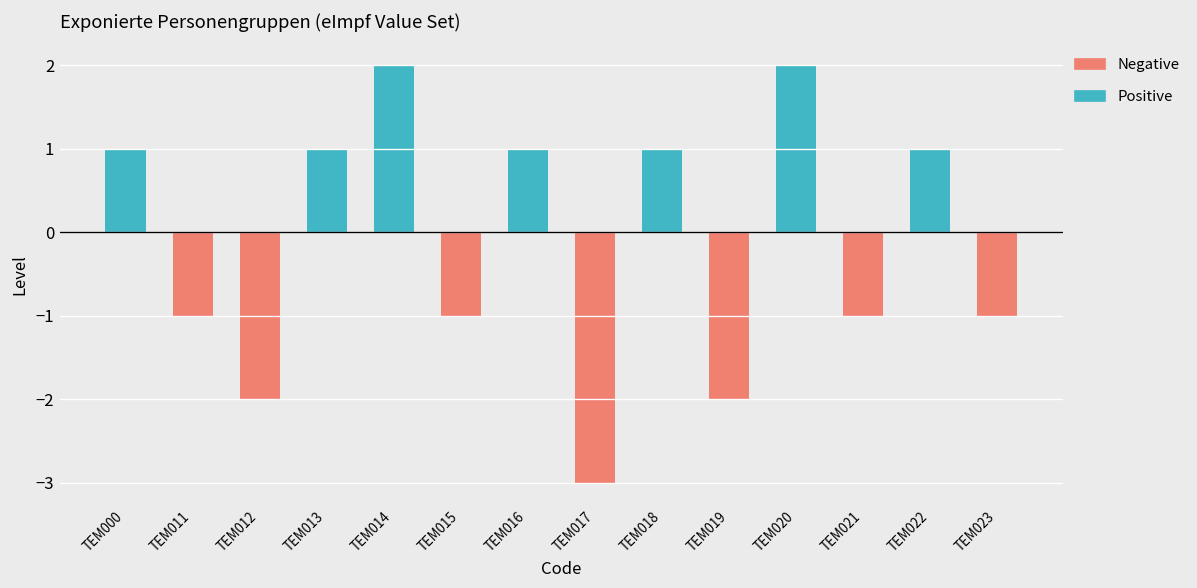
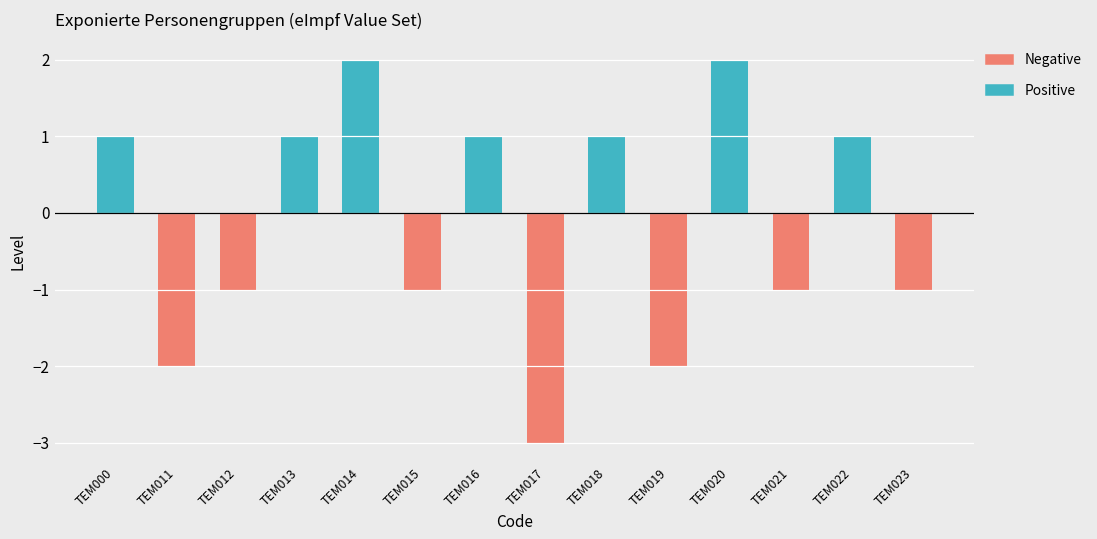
Negative, TEM011: -1 -> -2
Negative, TEM012: -2 -> -1
